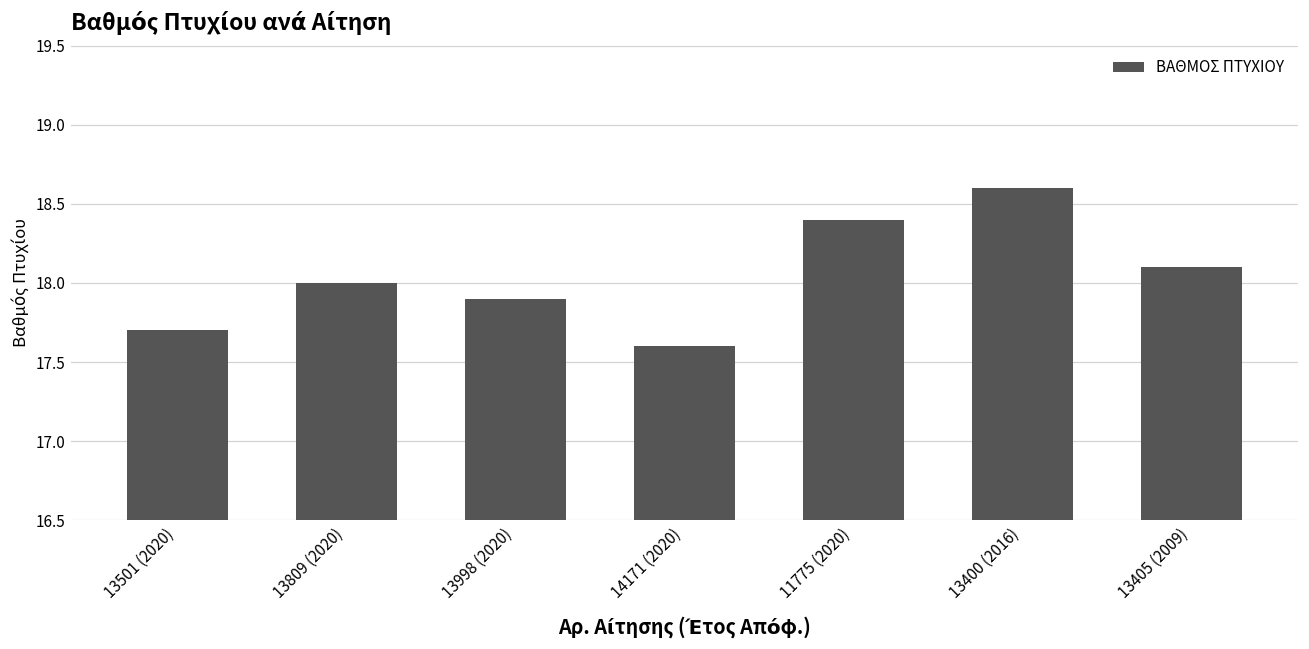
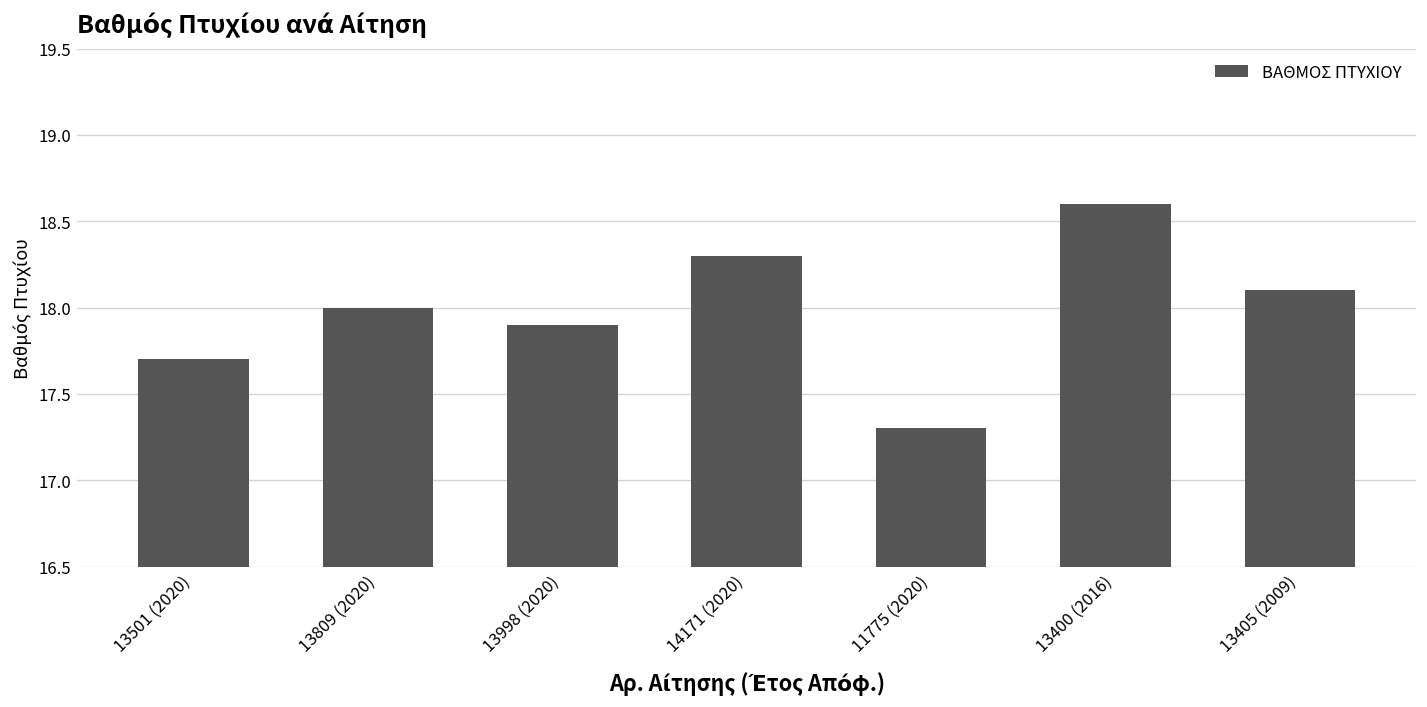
14171 (2020): 17.6 -> 18.3
11775 (2020): 18.4 -> 17.3
